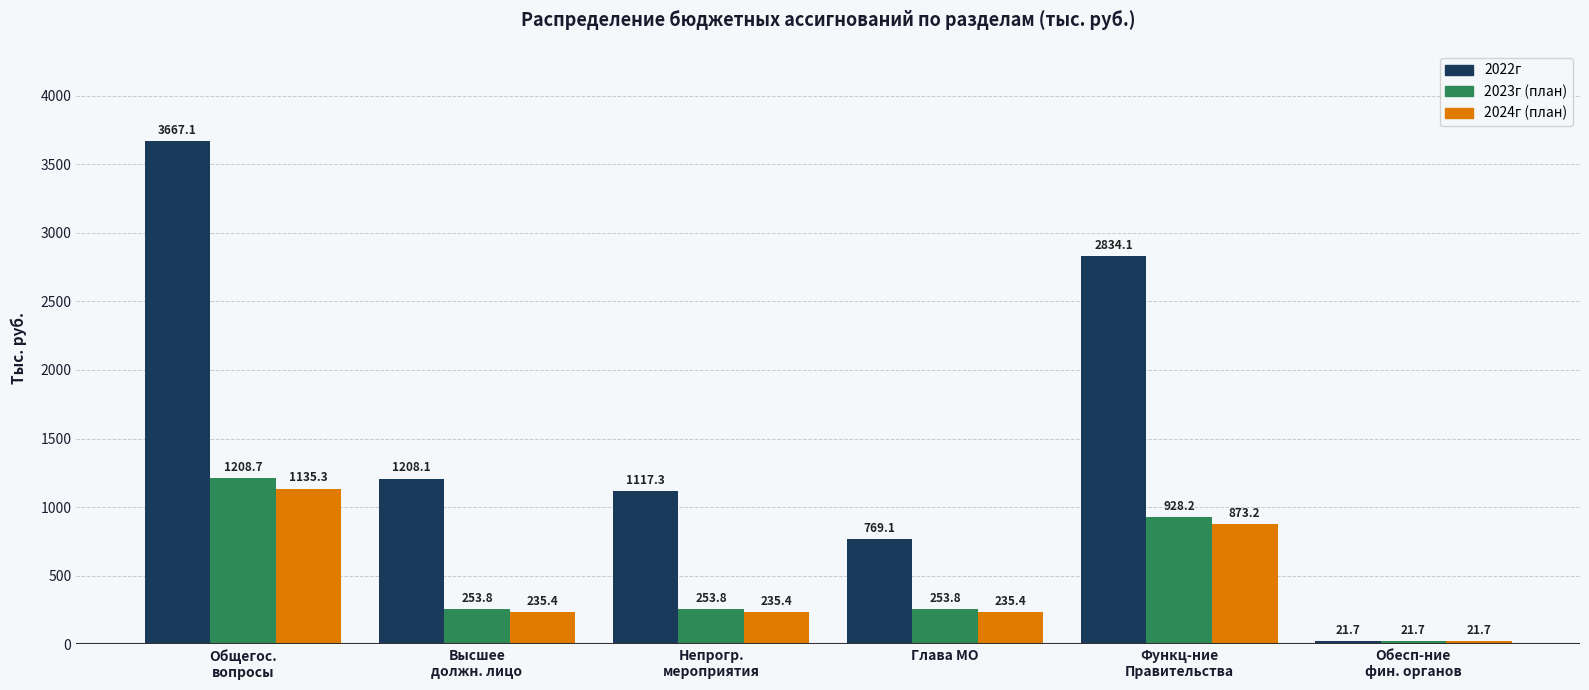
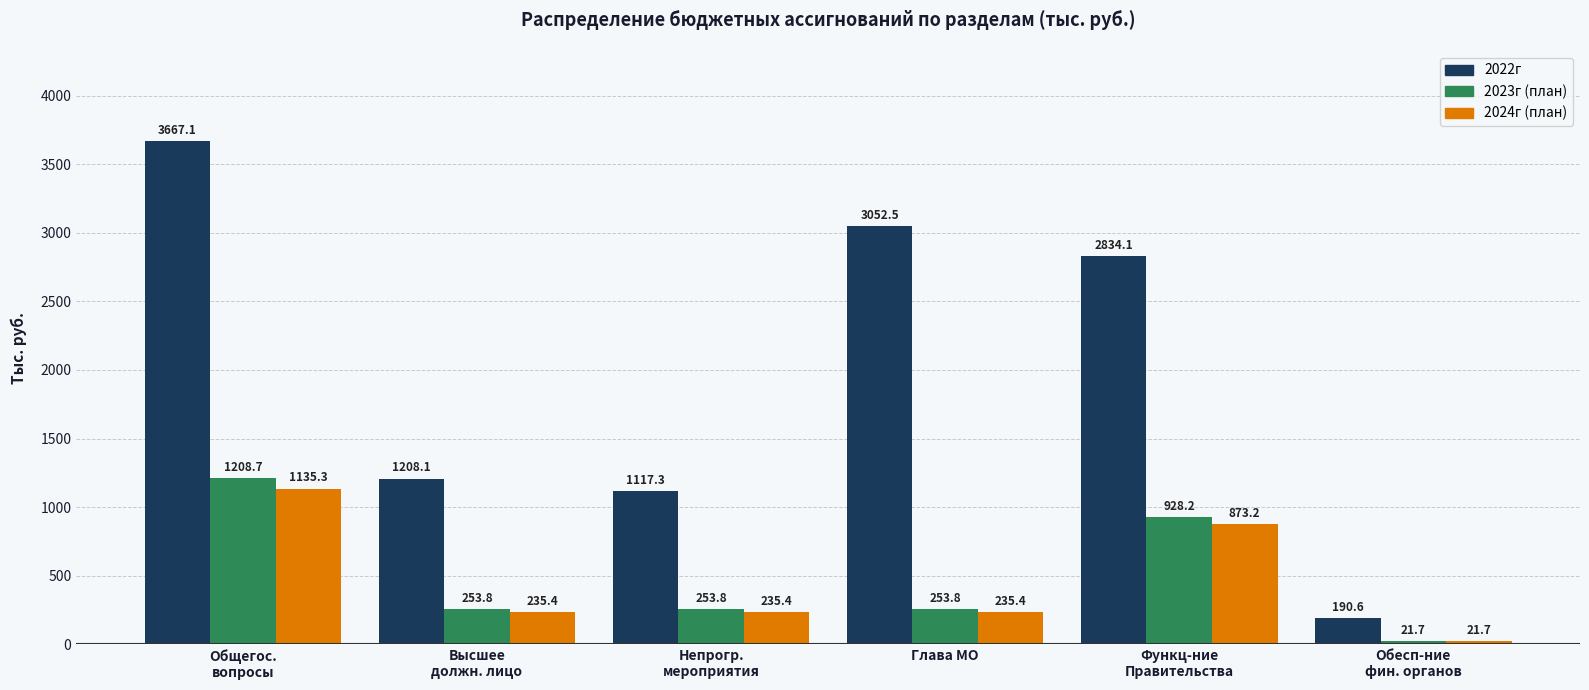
2022г, Глава МО: 769.1 -> 3052.5
2022г, Обесп-ние фин. органов: 21.7 -> 190.6
